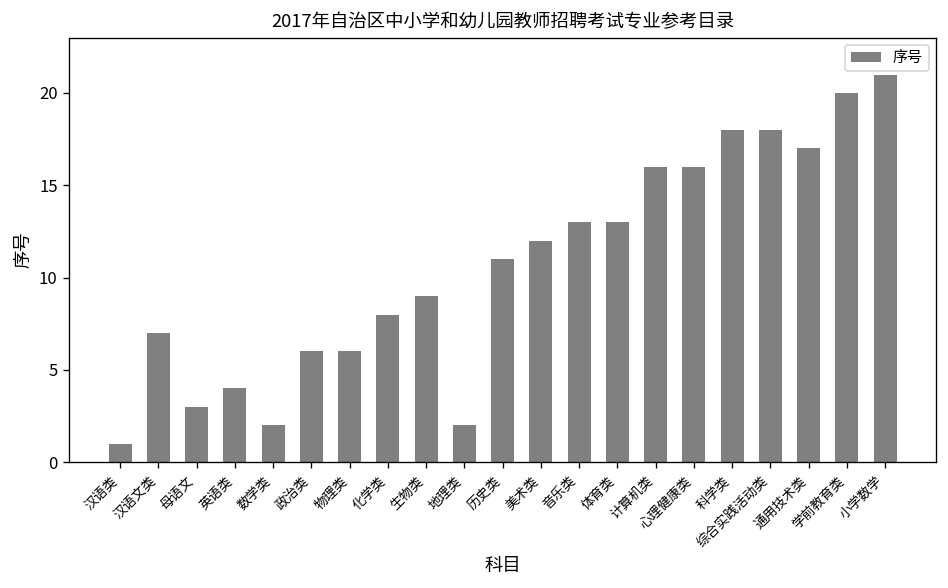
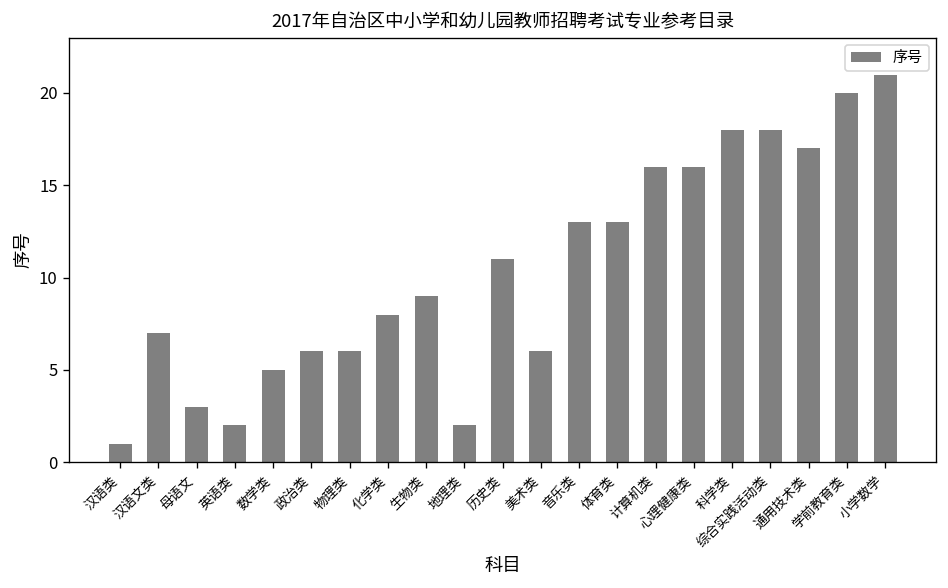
英语类: 4 -> 2
数学类: 2 -> 5
美术类: 12 -> 6
